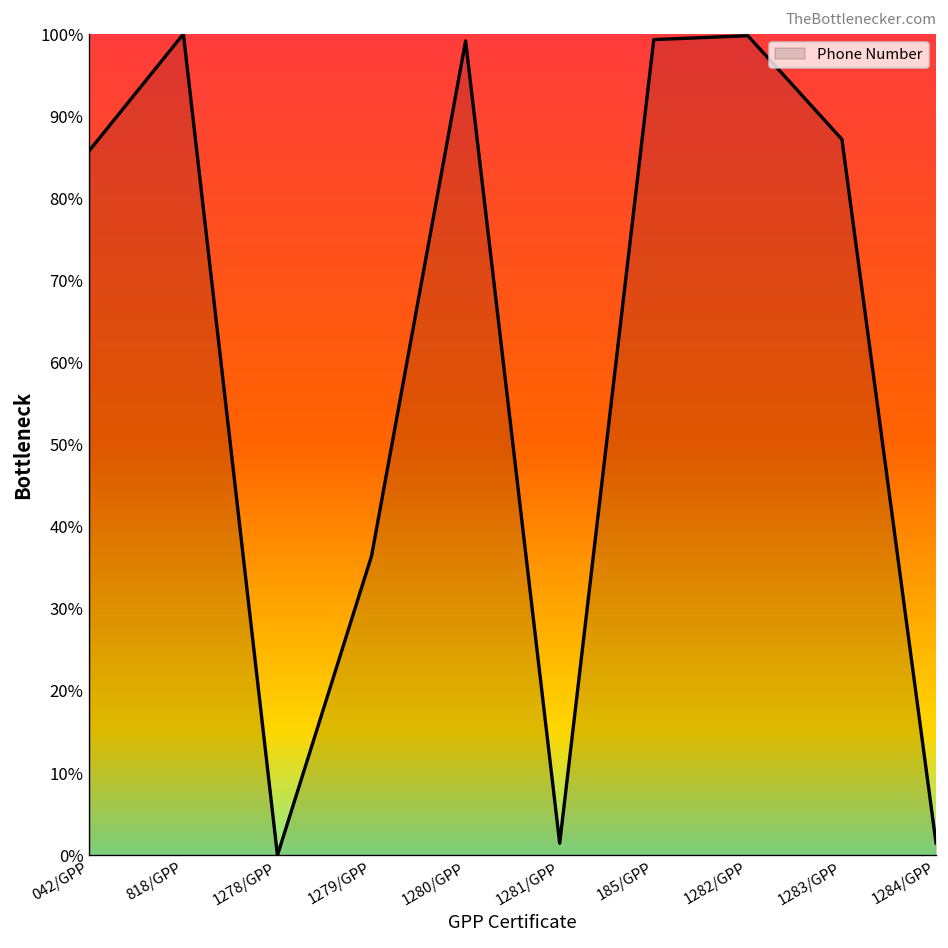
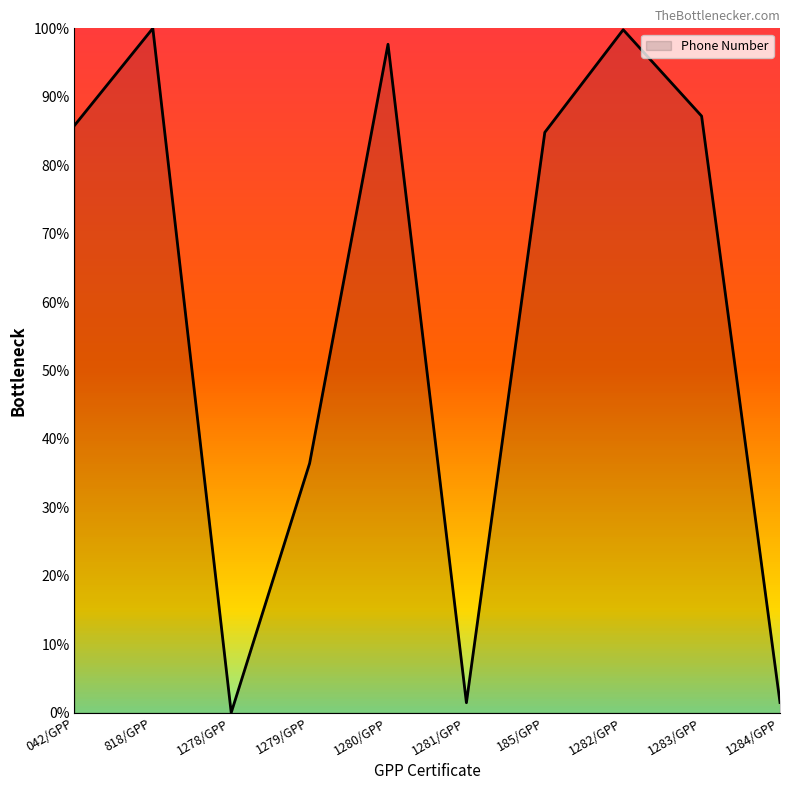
1280/GPP: 99% -> 98%
185/GPP: 99% -> 85%
